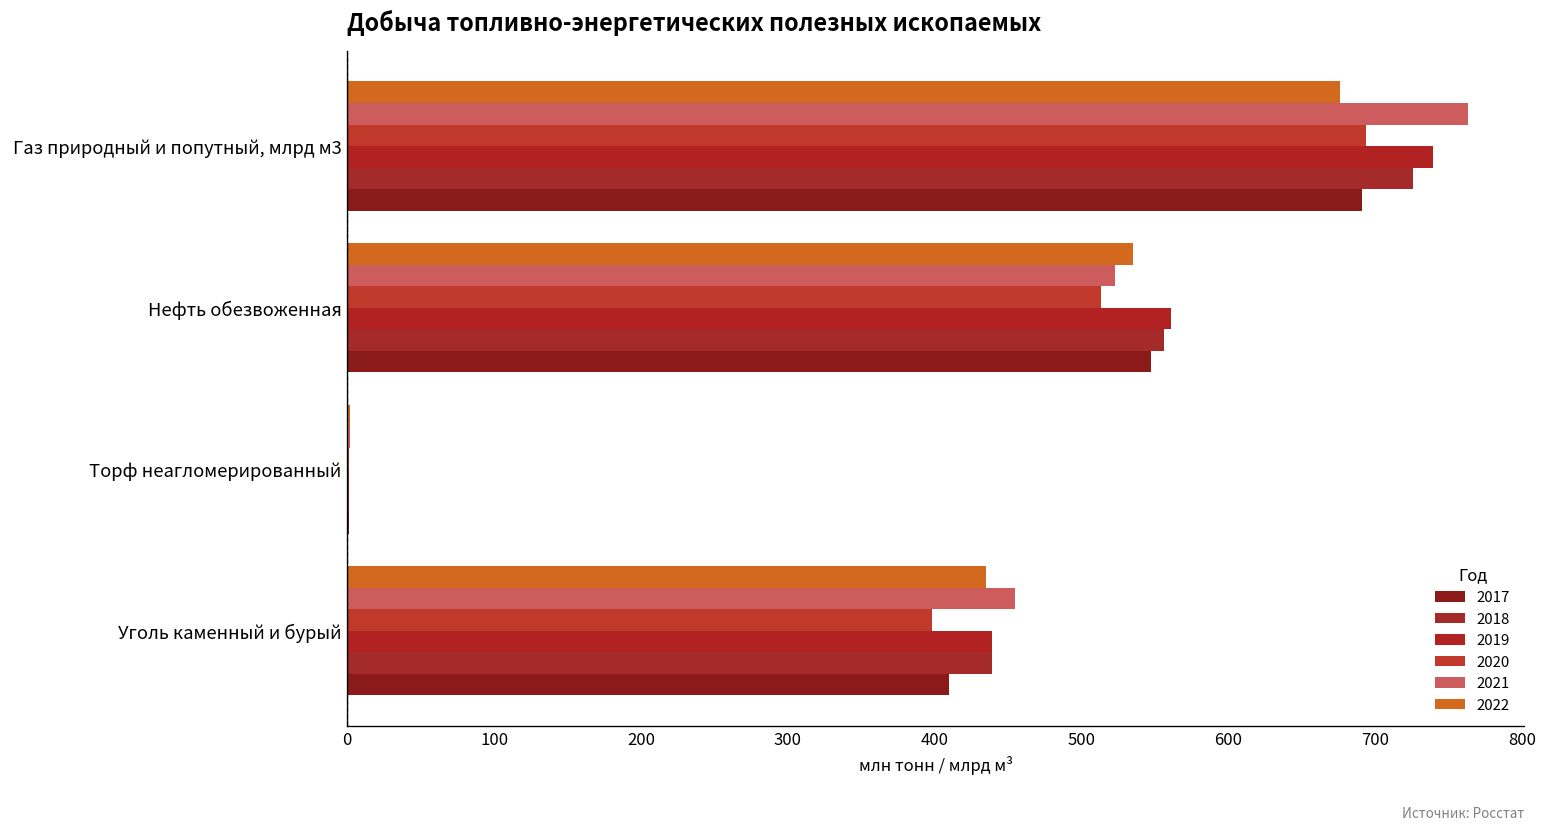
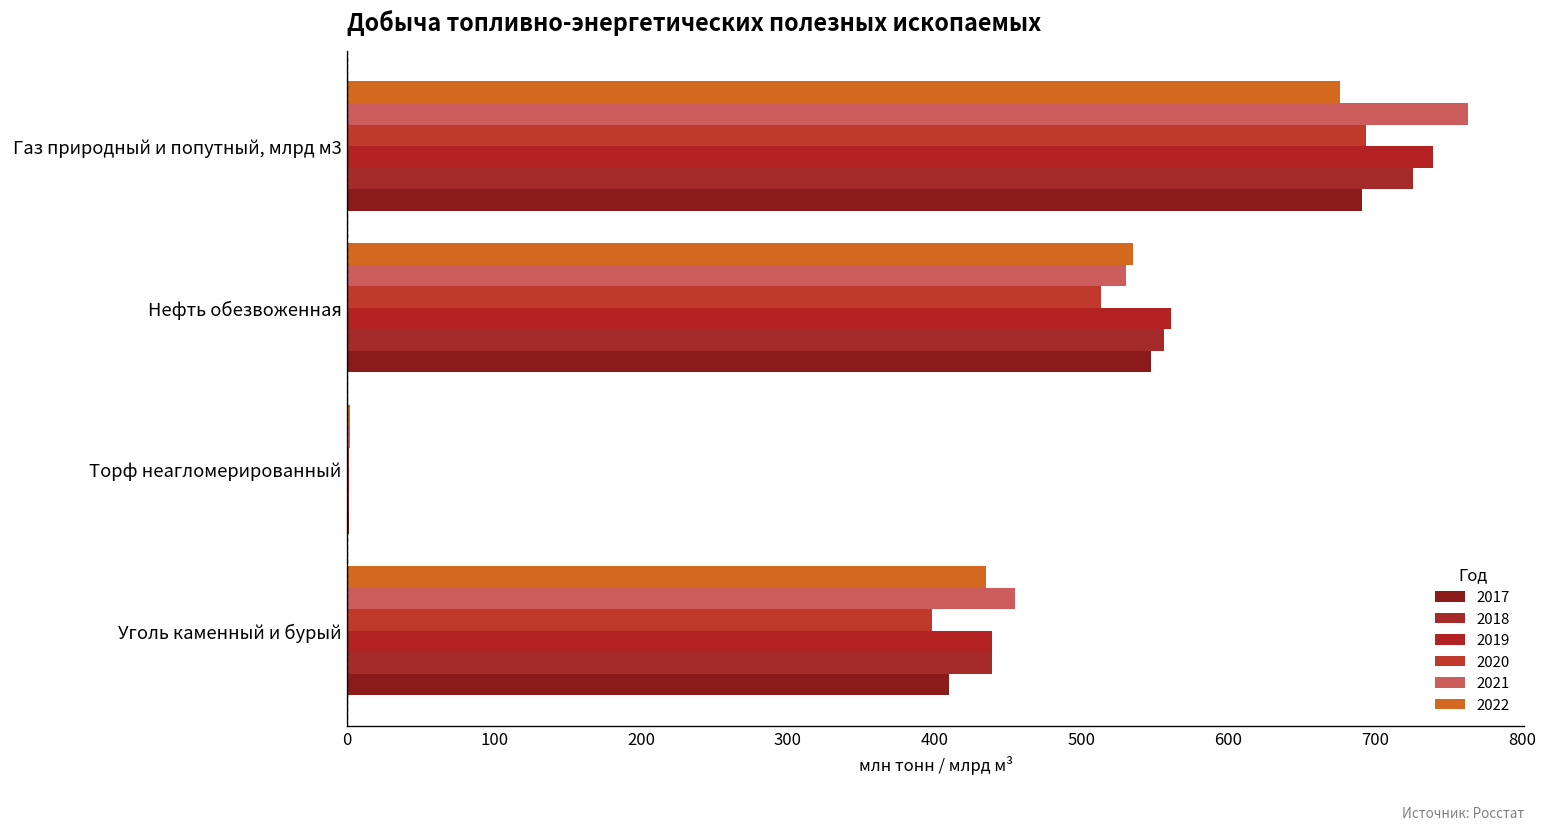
2021, Нефть обезвоженная: 523 -> 530
